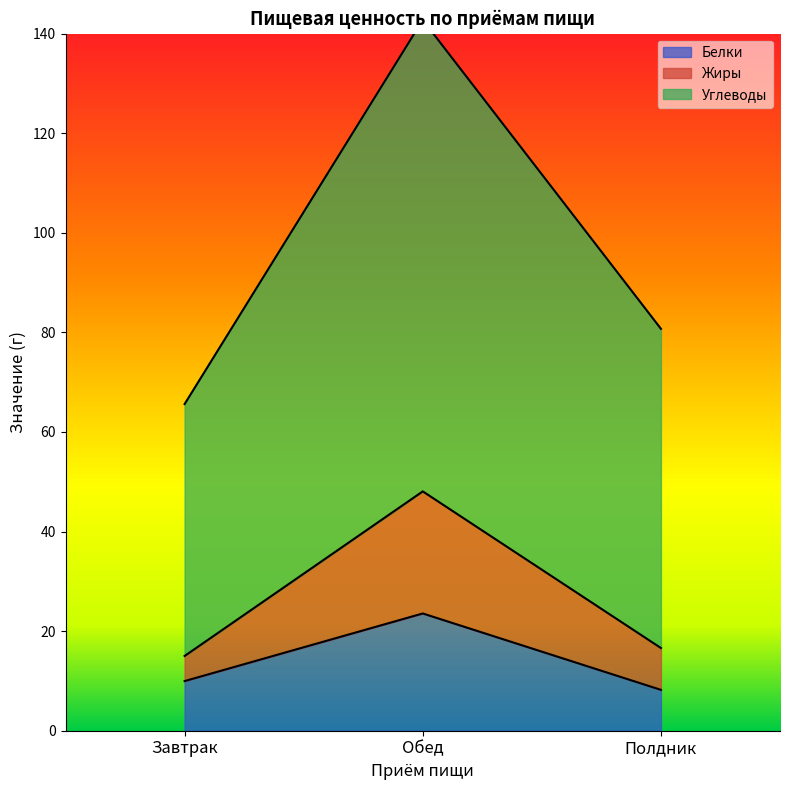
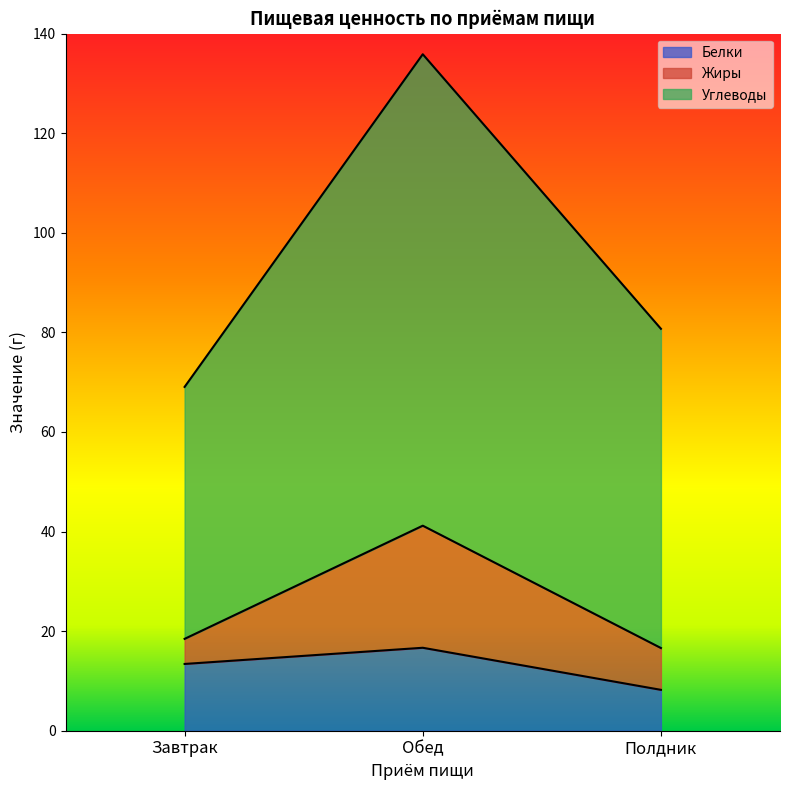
Белки, Завтрак: 10 -> 13
Белки, Обед: 24 -> 17
